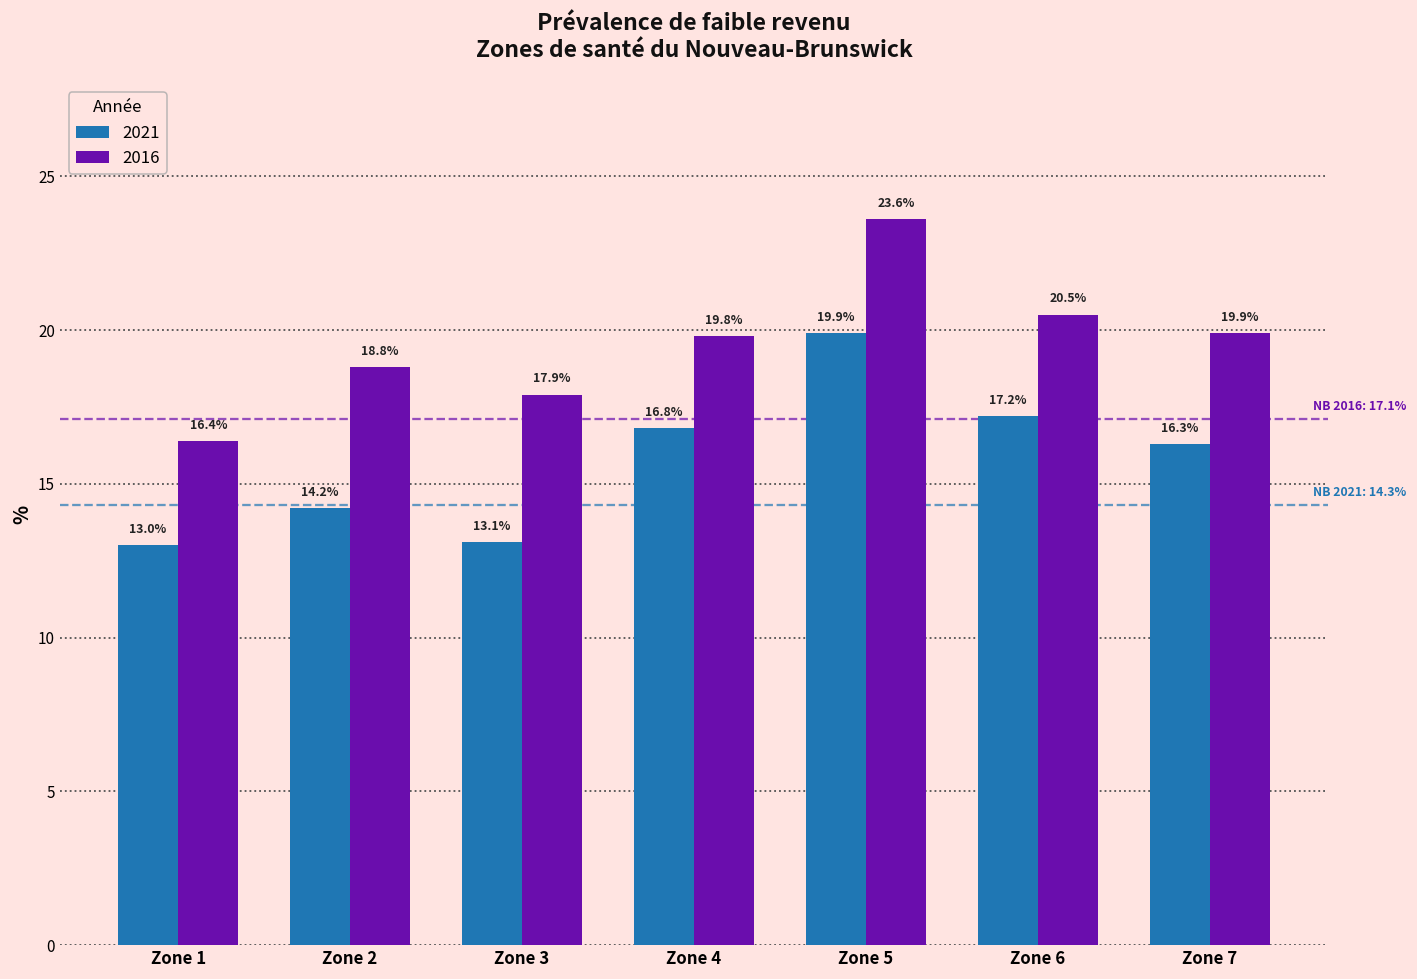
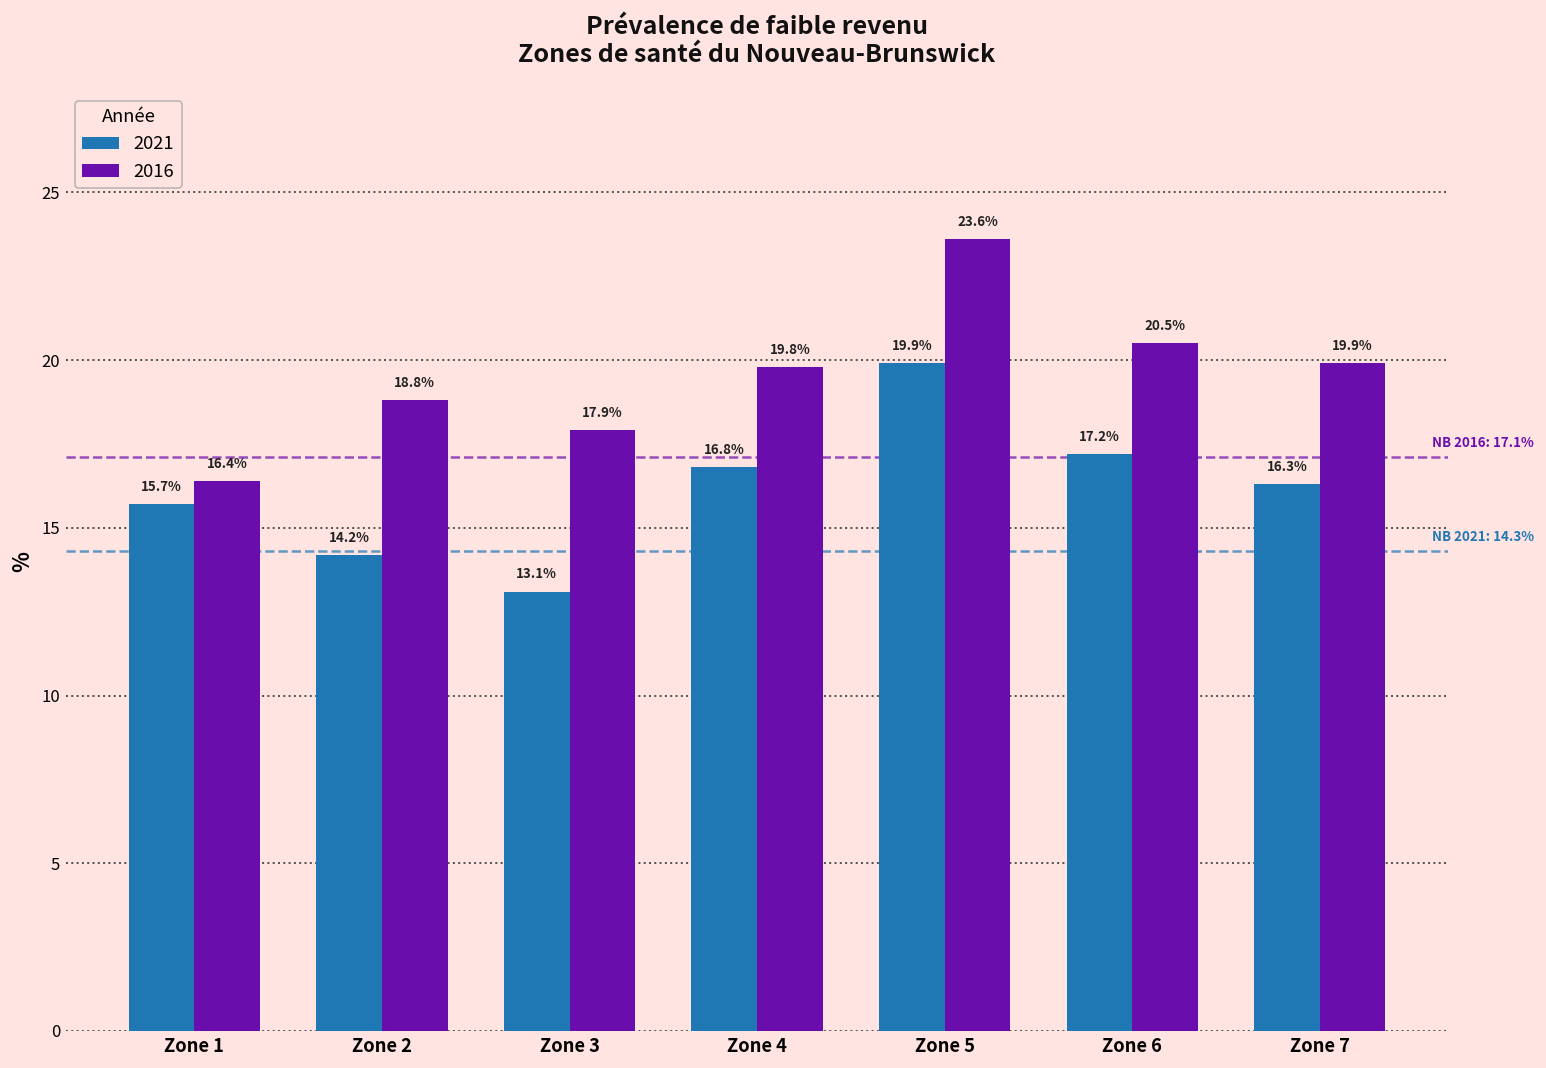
2021, Zone 1: 13.0% -> 15.7%
